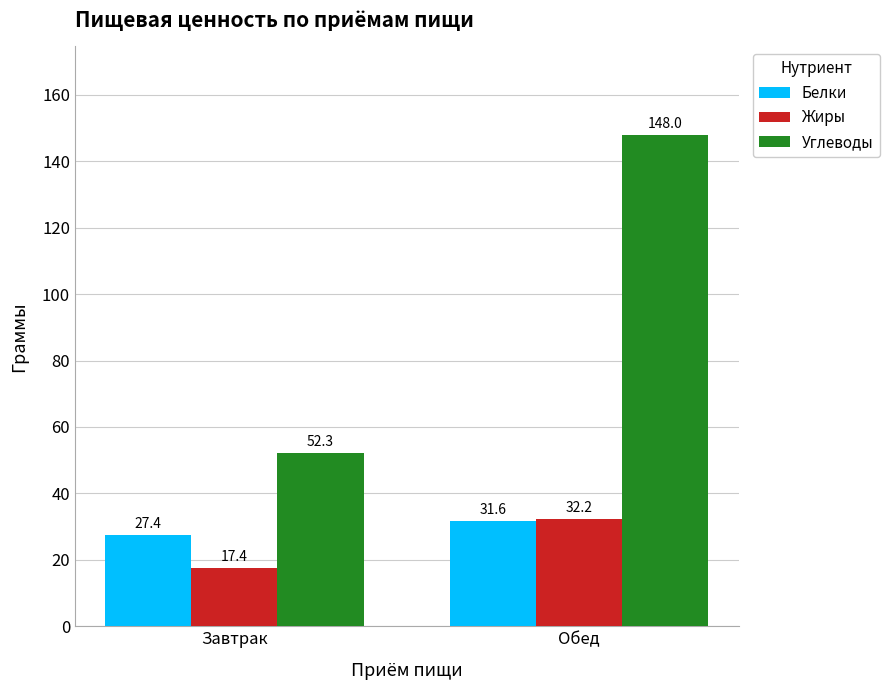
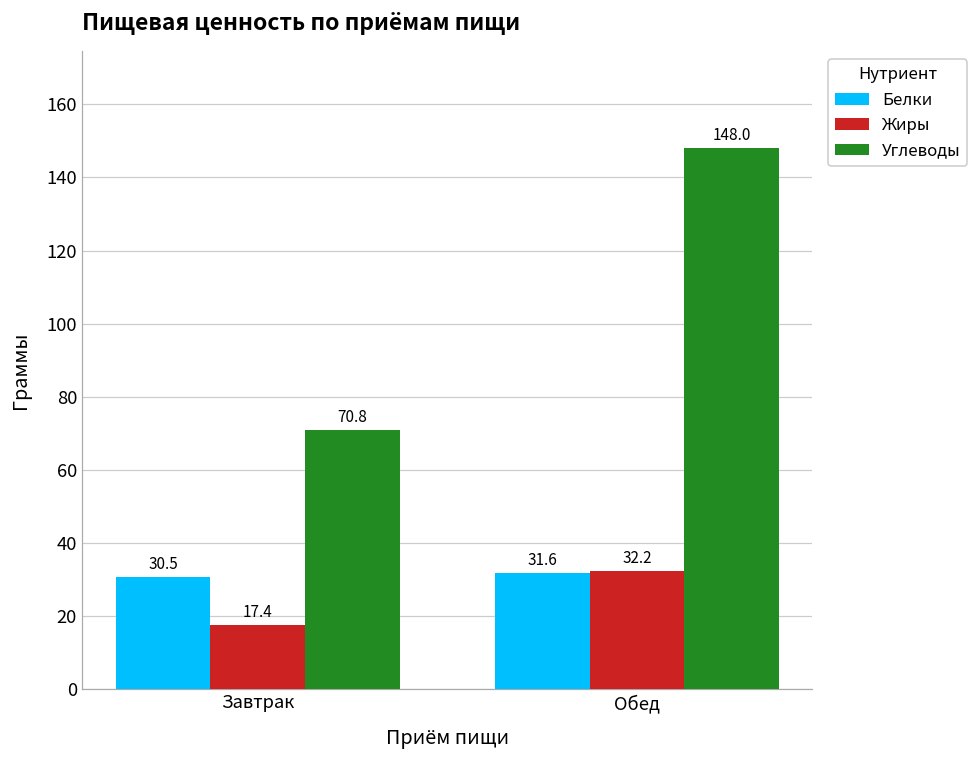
Белки, Завтрак: 27.4 -> 30.5
Углеводы, Завтрак: 52.3 -> 70.8
